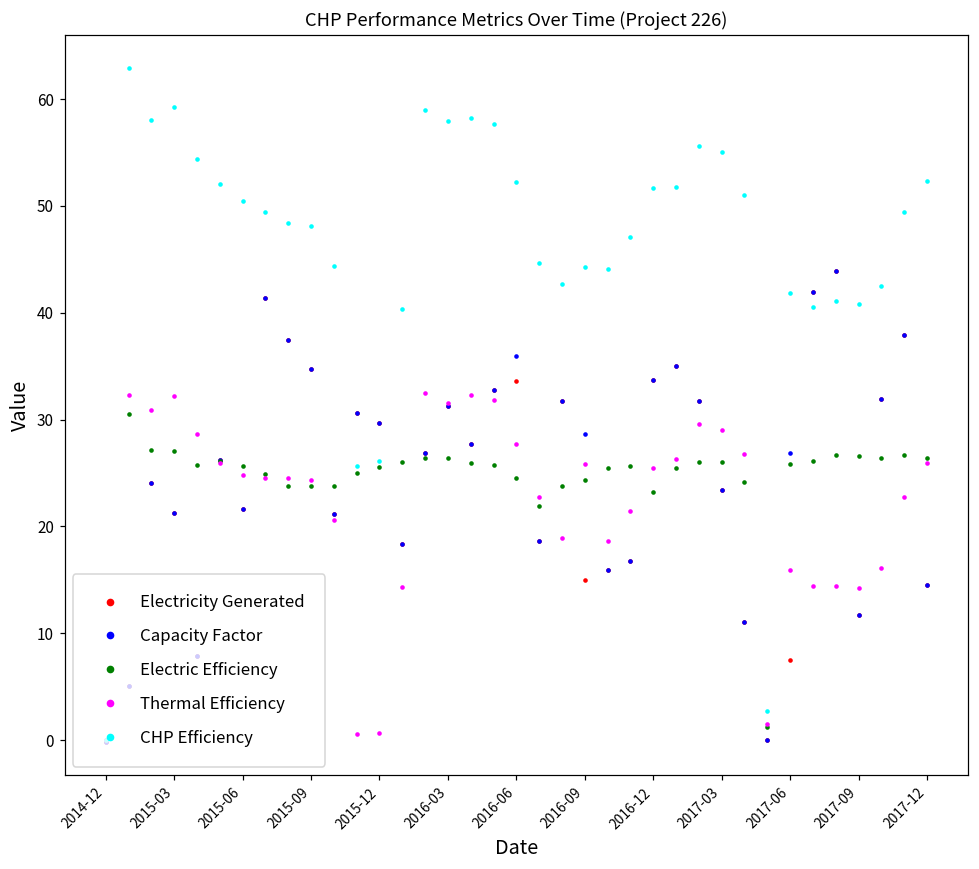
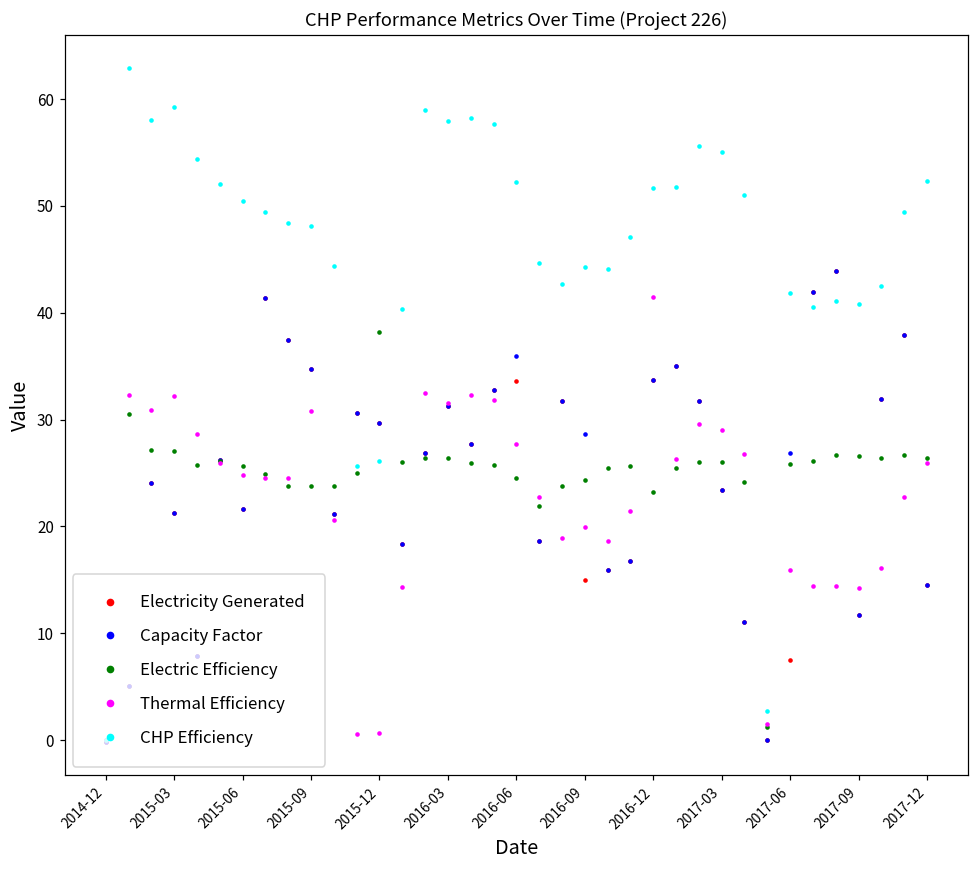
Thermal Efficiency, 2015-09: 24 -> 31
Electric Efficiency, 2015-12: 26 -> 38
Thermal Efficiency, 2016-09: 26 -> 20
Thermal Efficiency, 2016-12: 25 -> 41
